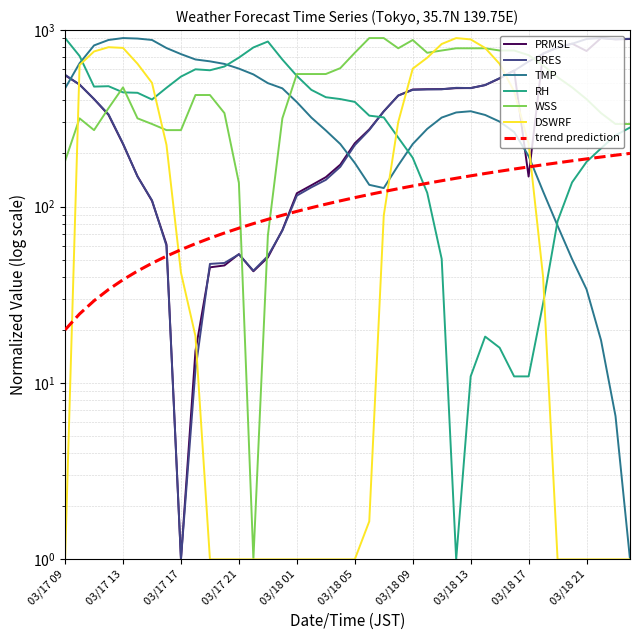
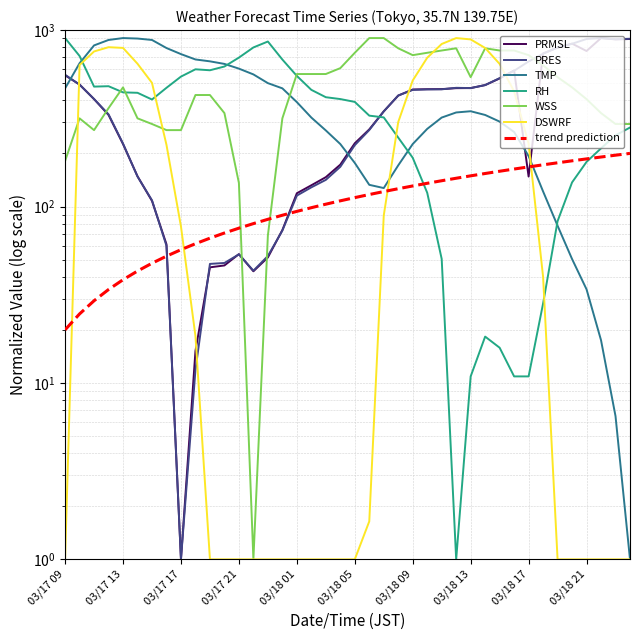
DSWRF, 03/17 17: 42 -> 80
WSS, 03/18 09: 900 -> 720
DSWRF, 03/18 09: 600 -> 520
WSS, 03/18 13: 800 -> 540
